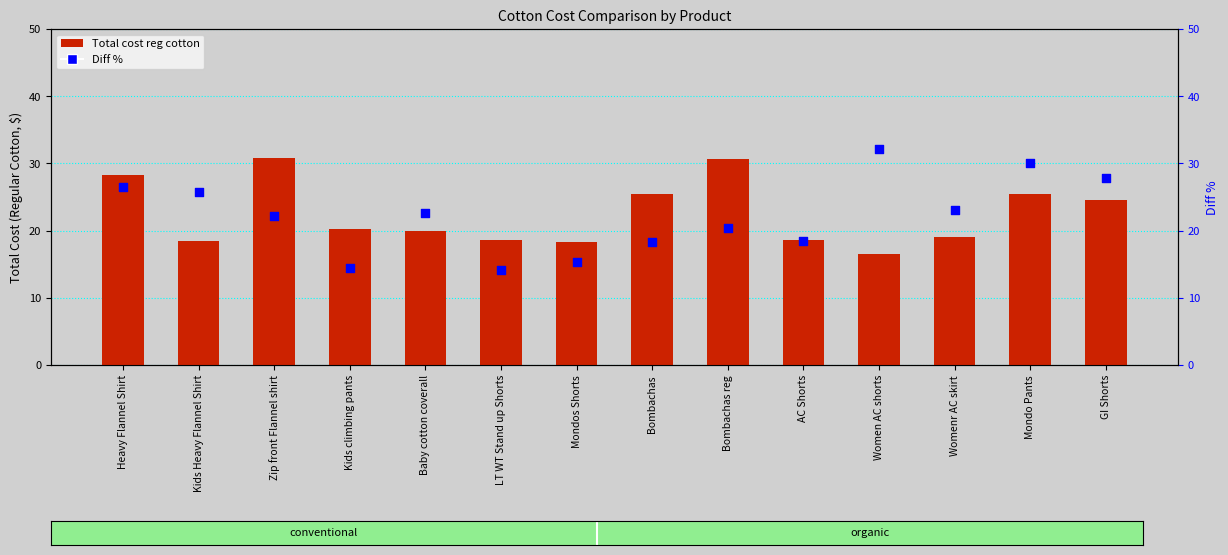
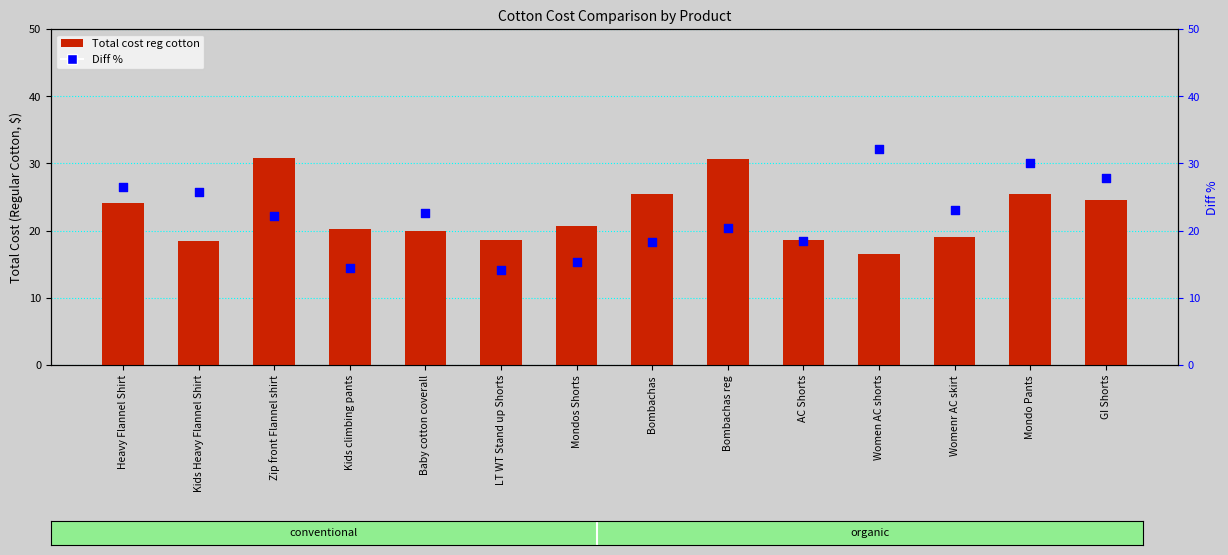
Total cost reg cotton, Heavy Flannel Shirt: 28 -> 24
Total cost reg cotton, Mondos Shorts: 18 -> 21
